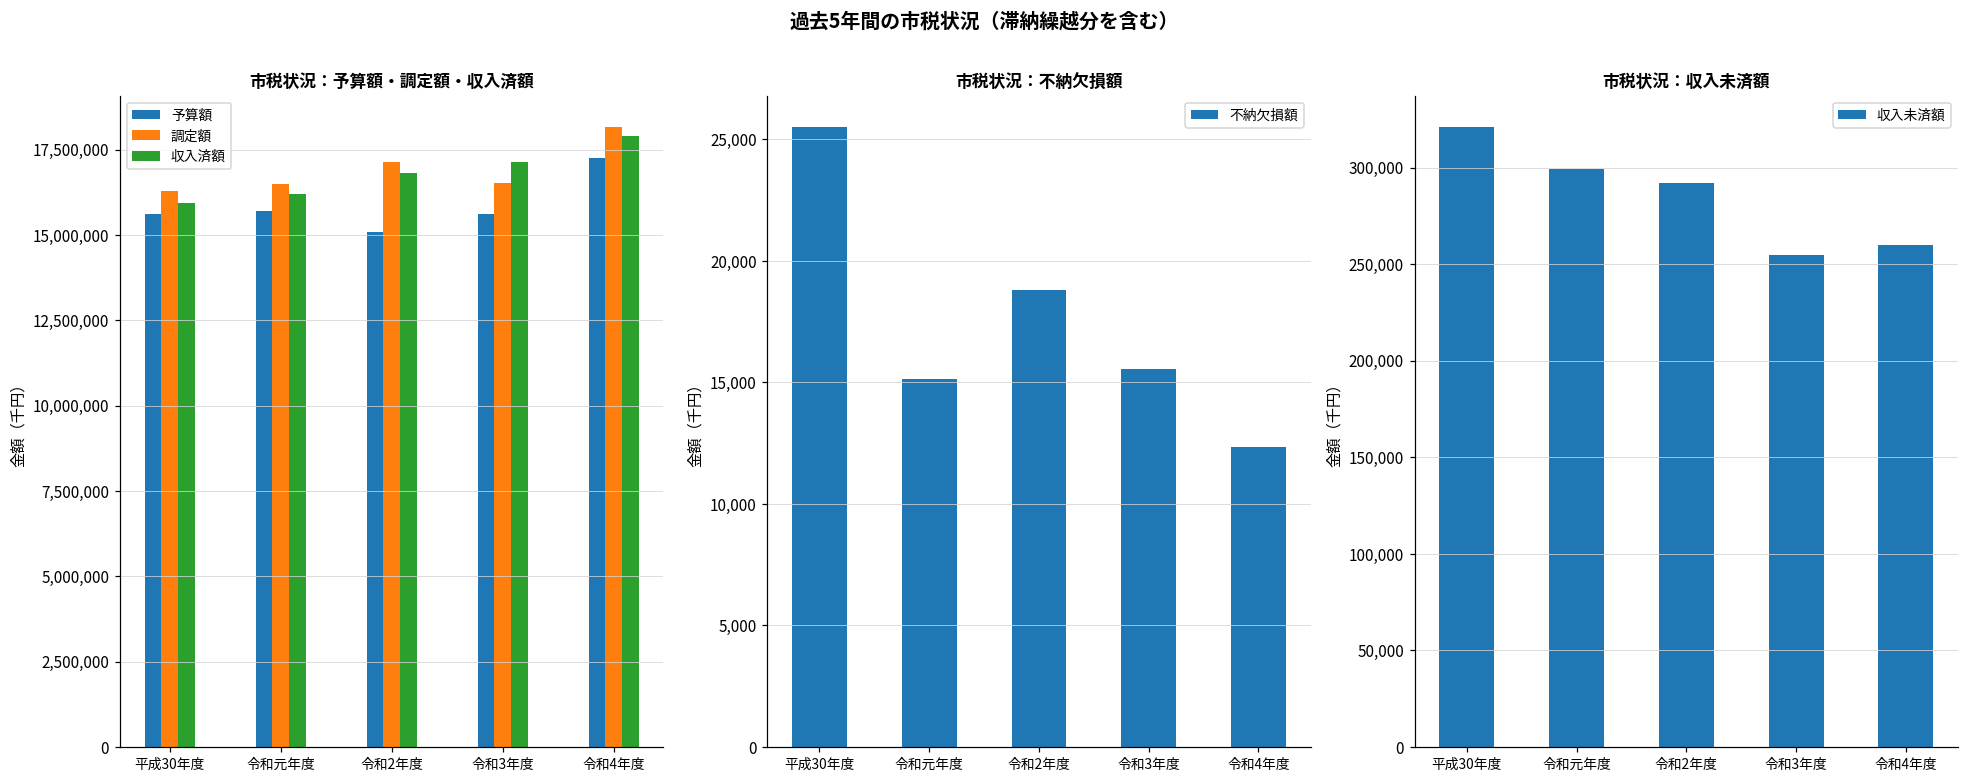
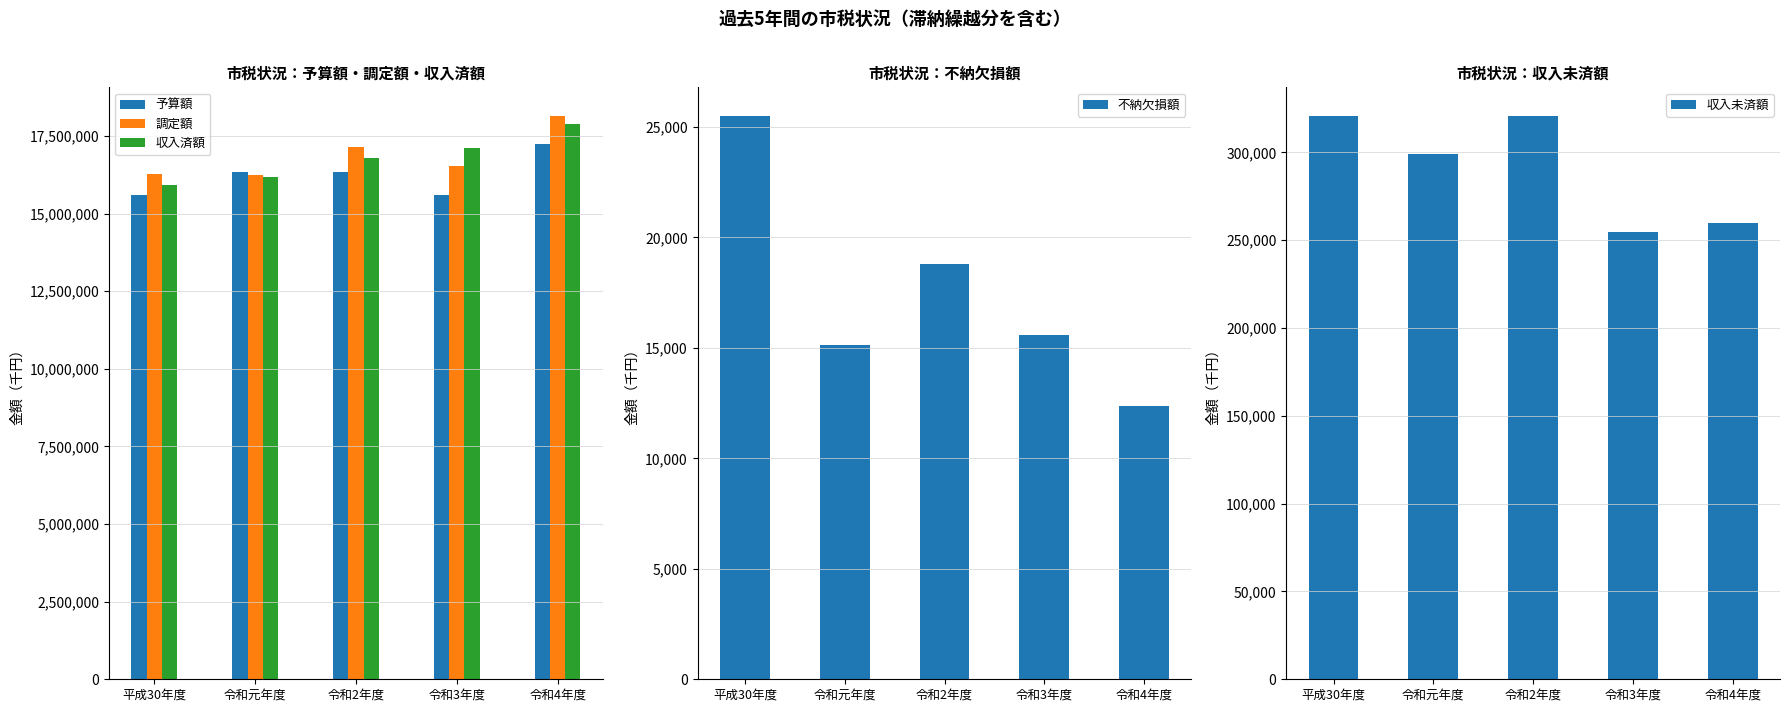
市税状況：予算額・調定額・収入済額, 予算額, 令和元年度: 15,700,000 -> 16,300,000
市税状況：予算額・調定額・収入済額, 調定額, 令和元年度: 16,500,000 -> 16,200,000
市税状況：予算額・調定額・収入済額, 予算額, 令和2年度: 15,100,000 -> 16,400,000
市税状況：収入未済額, 令和2年度: 292,000 -> 321,000
